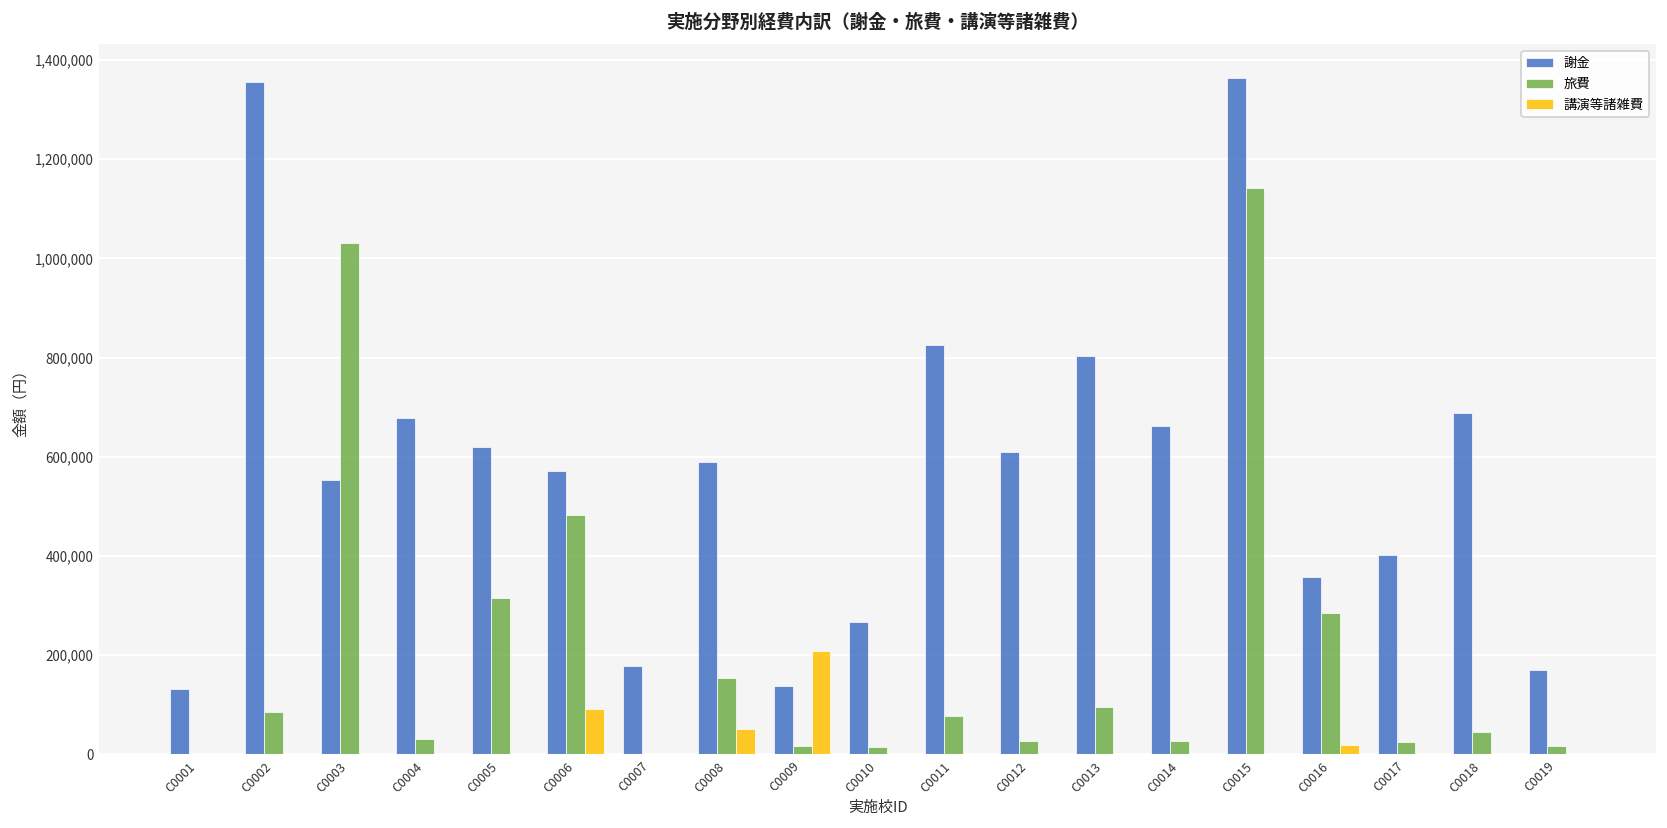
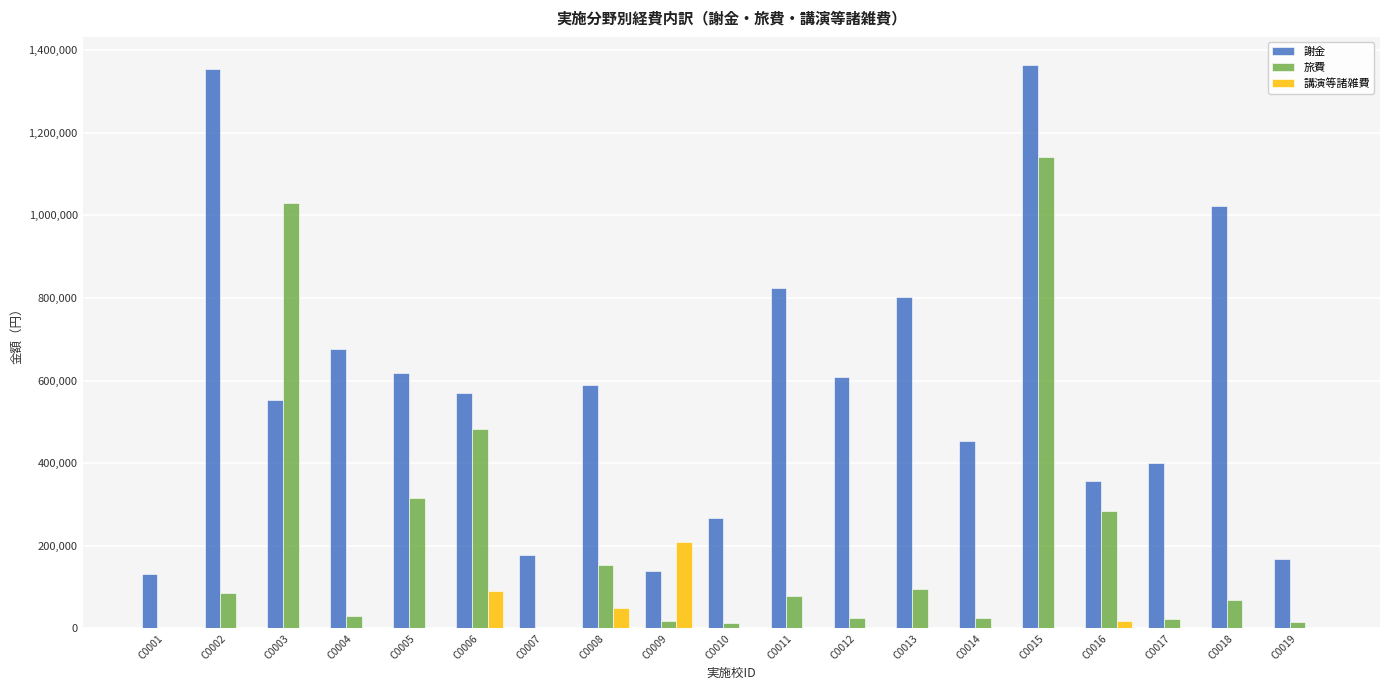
謝金, C0014: 660,000 -> 450,000
謝金, C0018: 690,000 -> 1,020,000
旅費, C0018: 50,000 -> 70,000
